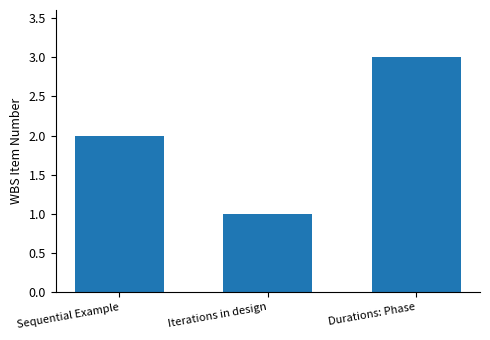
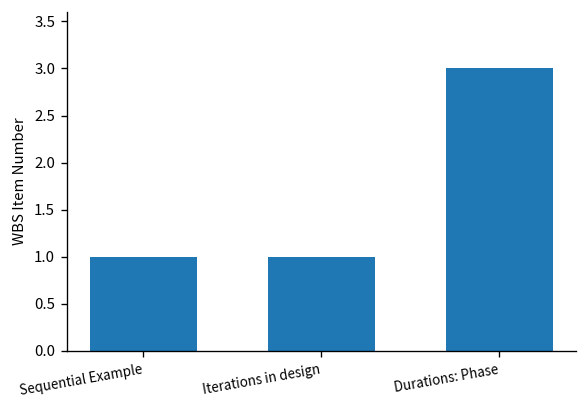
Sequential Example: 2 -> 1
